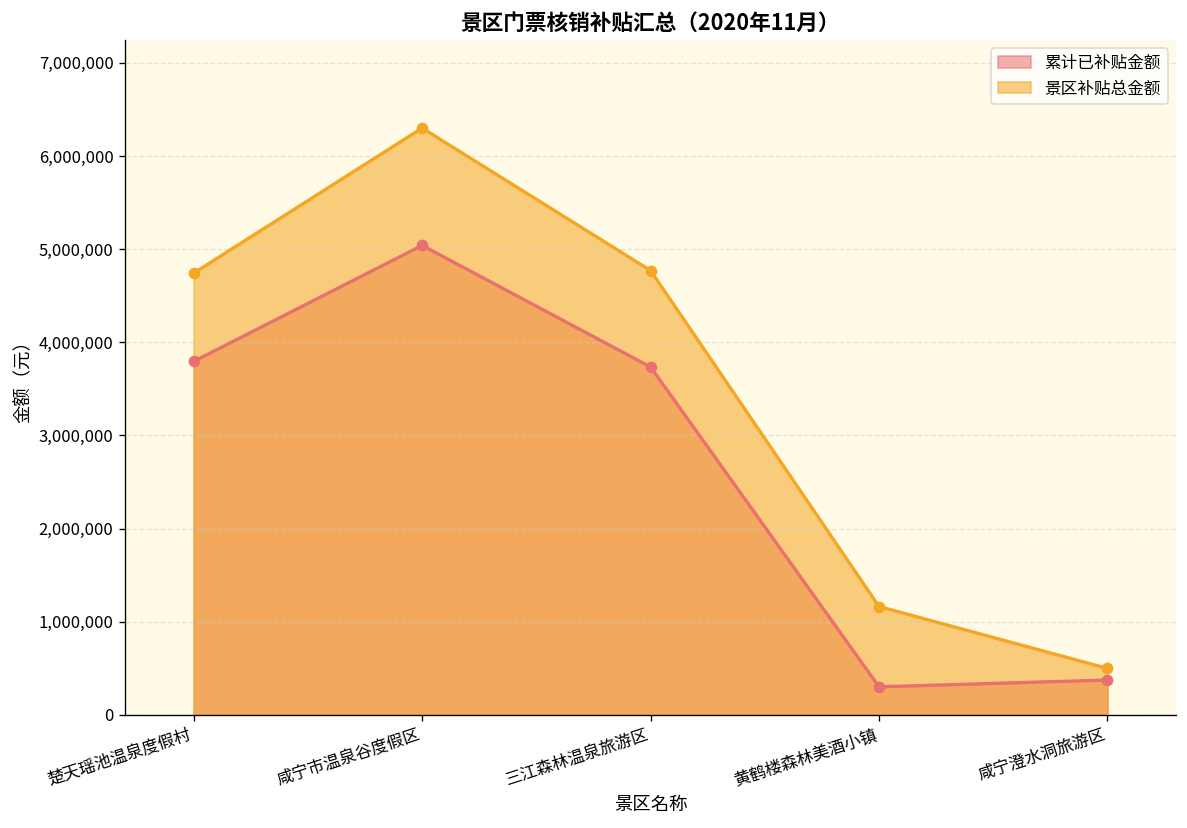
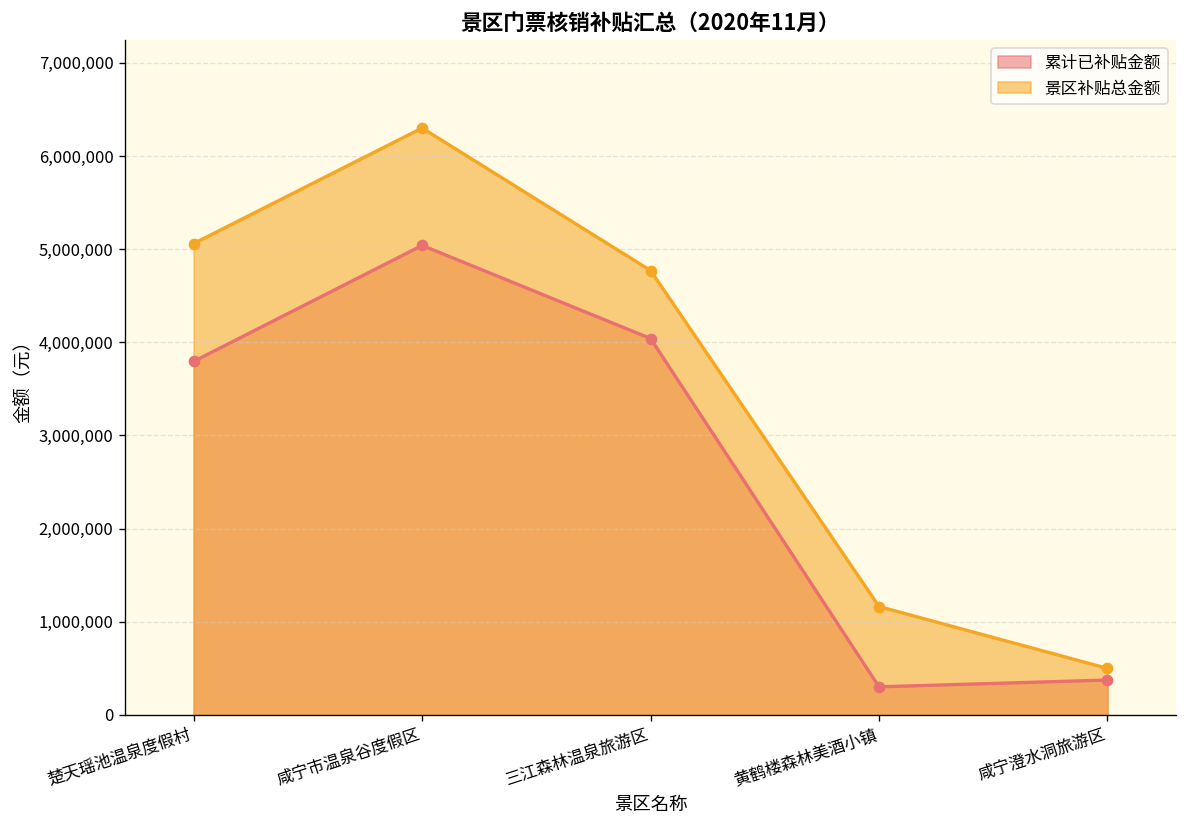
景区补贴总金额, 楚天瑶池温泉度假村: 4,700,000 -> 5,100,000
累计已补贴金额, 三江森林温泉旅游区: 3,700,000 -> 4,000,000
